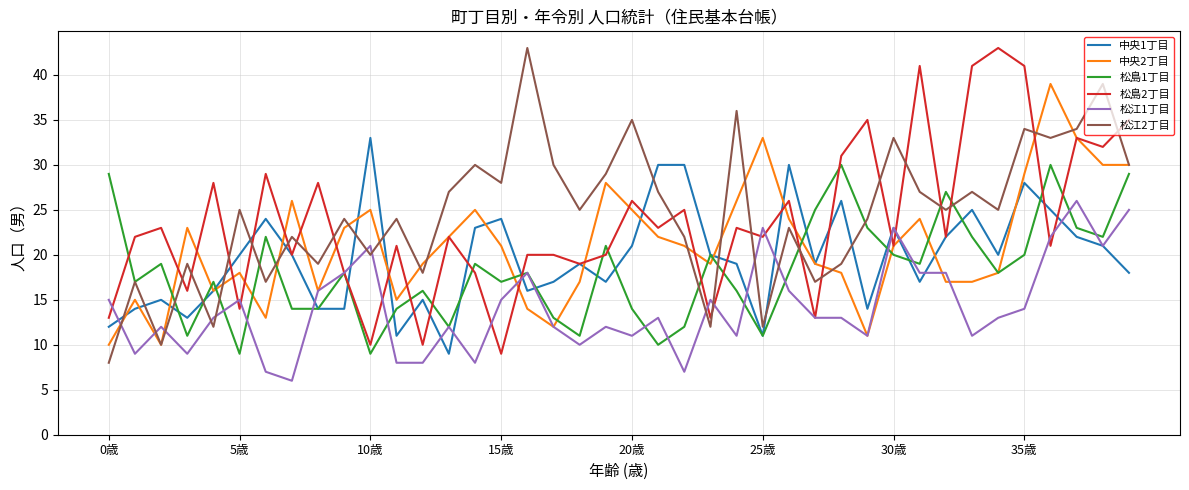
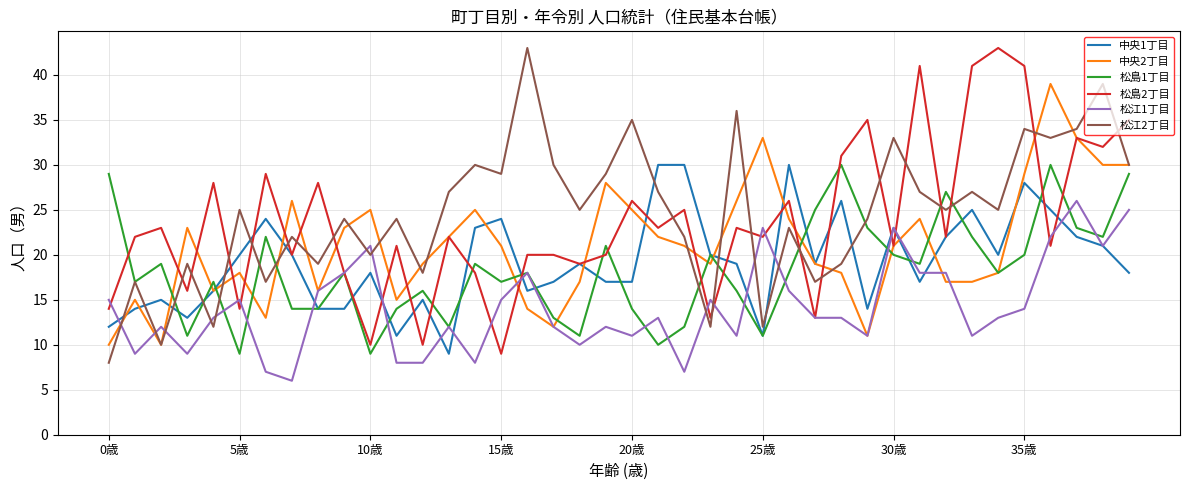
松島2丁目, 0歳: 13 -> 14
中央1丁目, 10歳: 33 -> 18
松江2丁目, 15歳: 28 -> 29
中央1丁目, 20歳: 21 -> 17
